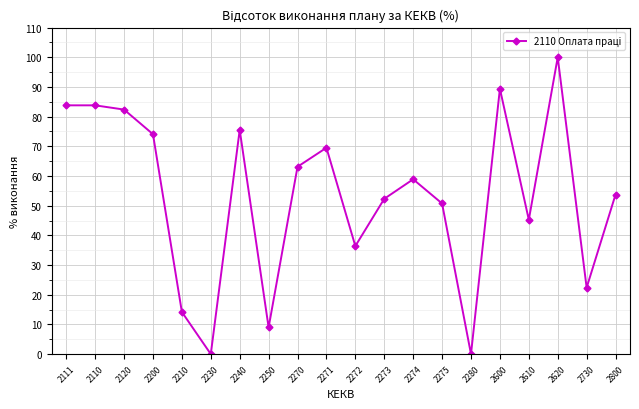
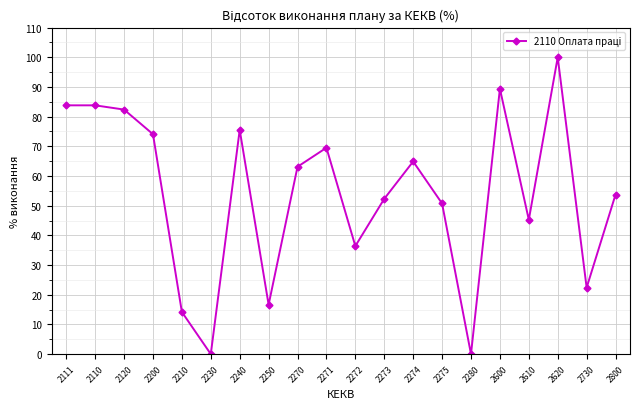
2250: 9 -> 17
2274: 59 -> 65
